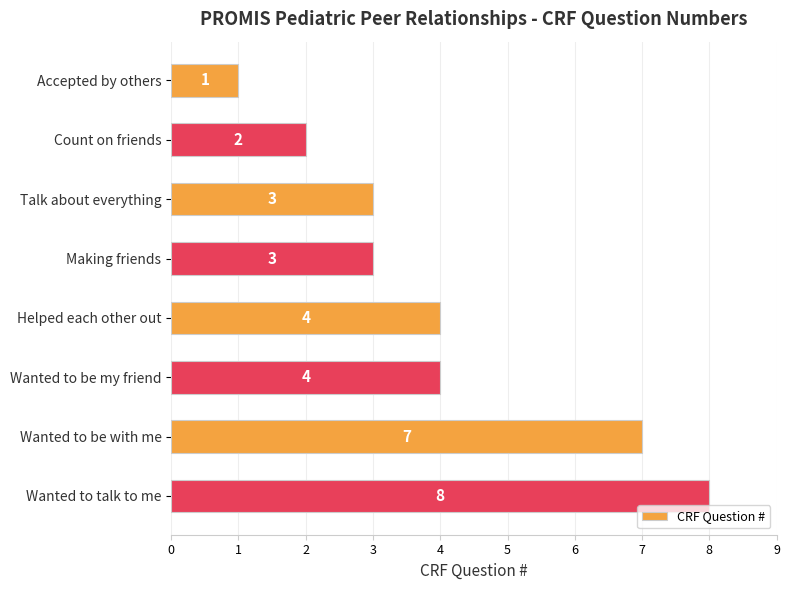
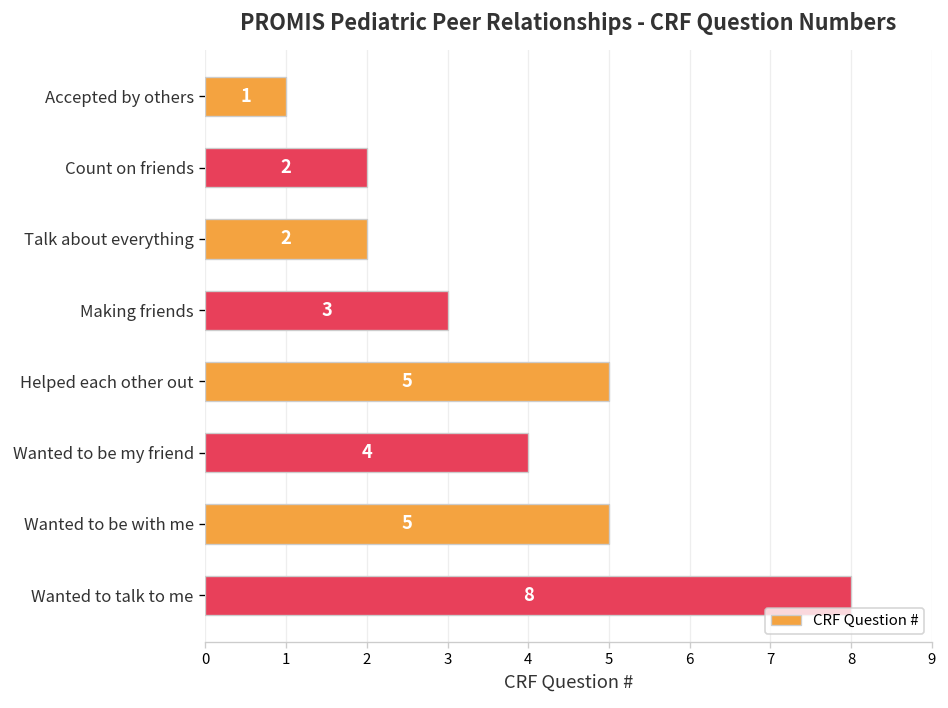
Talk about everything: 3 -> 2
Helped each other out: 4 -> 5
Wanted to be with me: 7 -> 5
